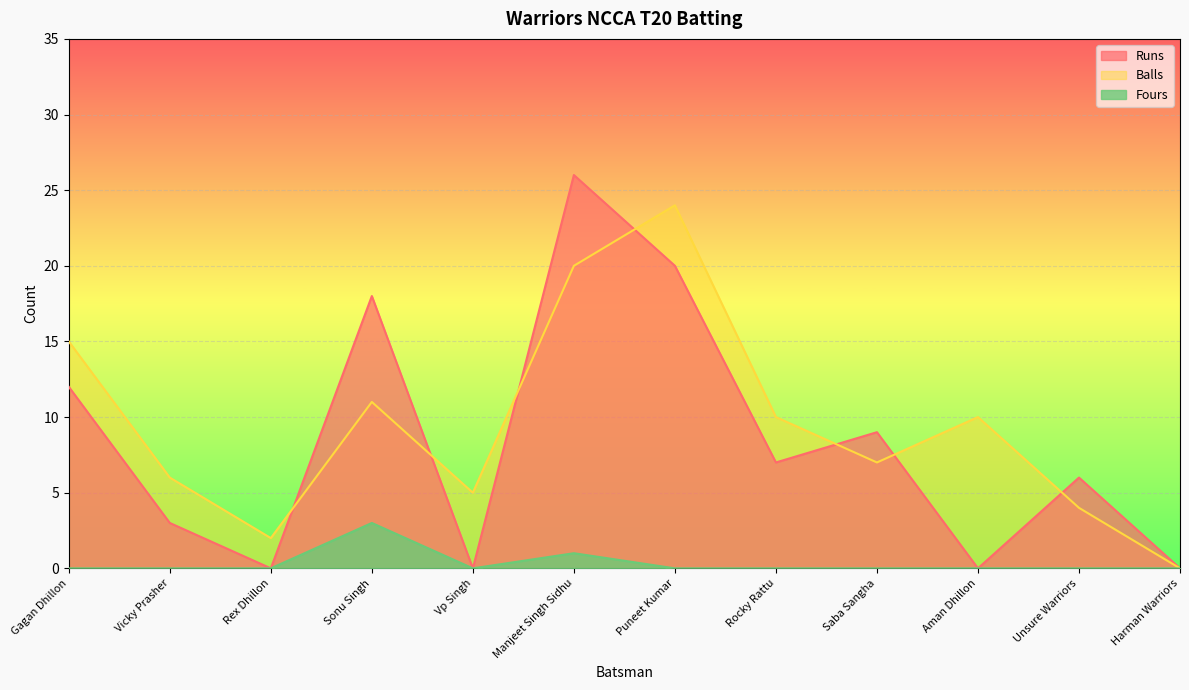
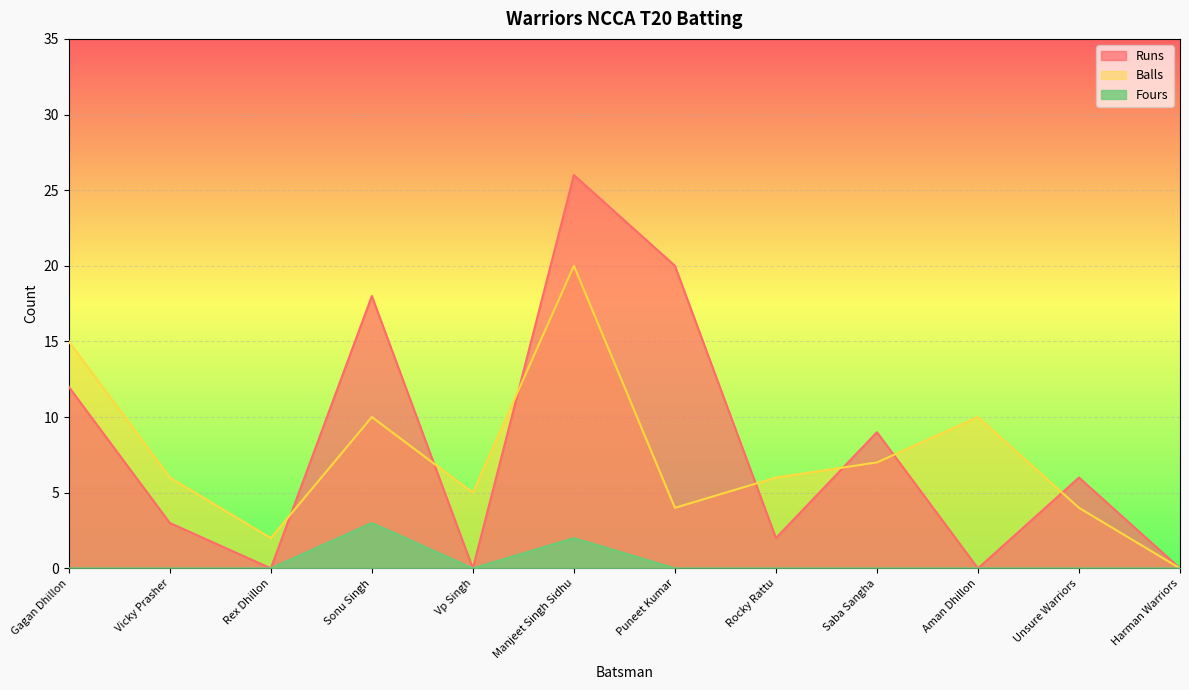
Balls, Sonu Singh: 11 -> 10
Fours, Manjeet Singh Sidhu: 1 -> 2
Balls, Puneet Kumar: 24 -> 4
Runs, Rocky Rattu: 7 -> 2
Balls, Rocky Rattu: 10 -> 6
